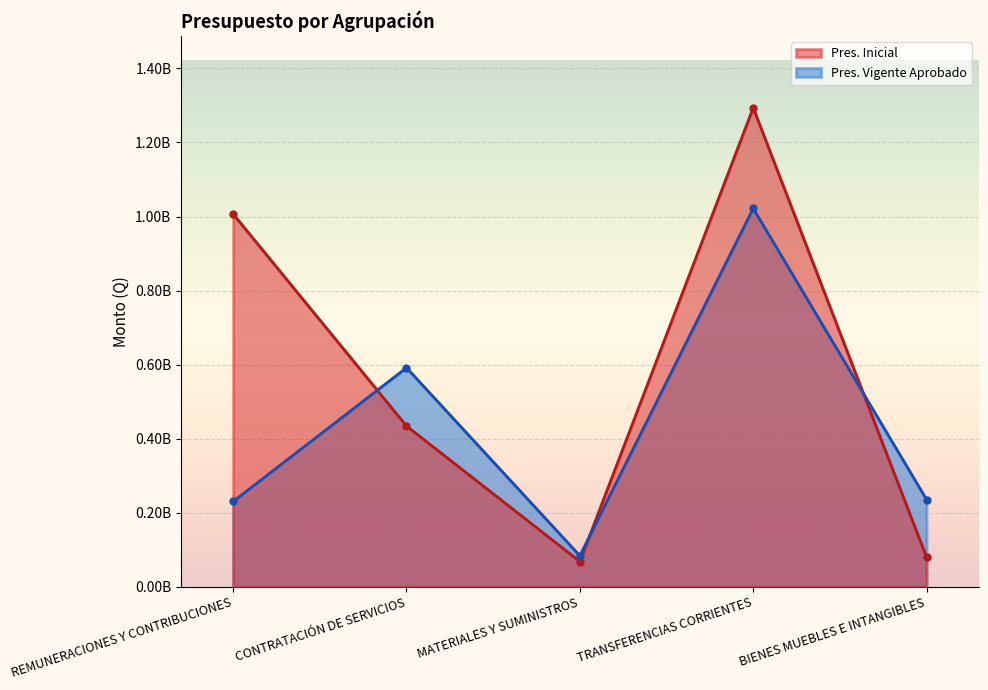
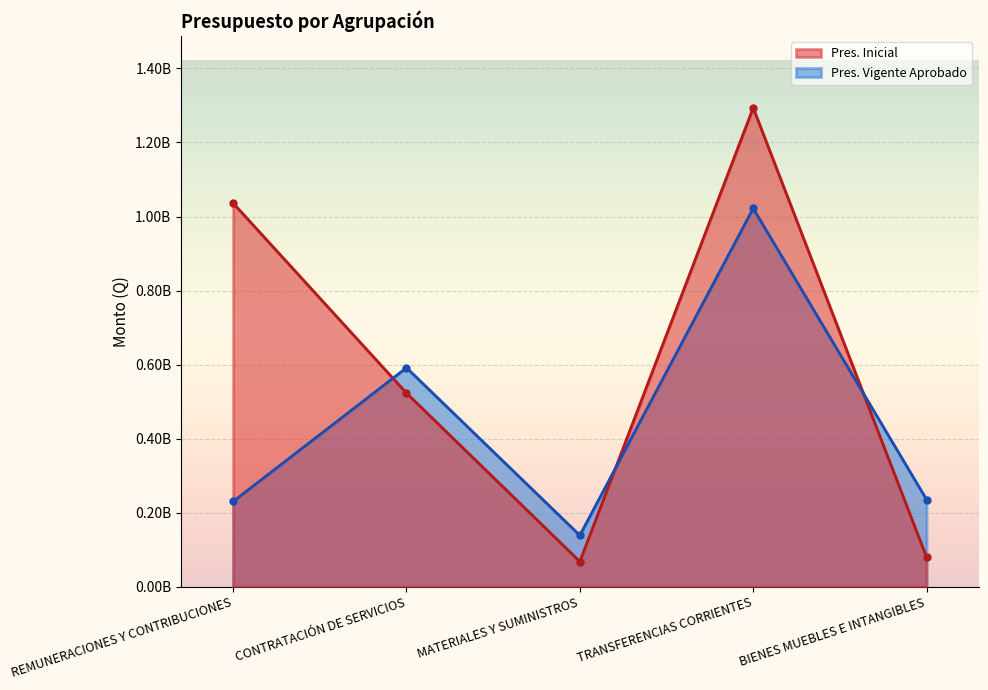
Pres. Inicial, REMUNERACIONES Y CONTRIBUCIONES: 1010000000 -> 1040000000
Pres. Inicial, CONTRATACIÓN DE SERVICIOS: 430000000 -> 520000000
Pres. Vigente Aprobado, MATERIALES Y SUMINISTROS: 80000000 -> 140000000
